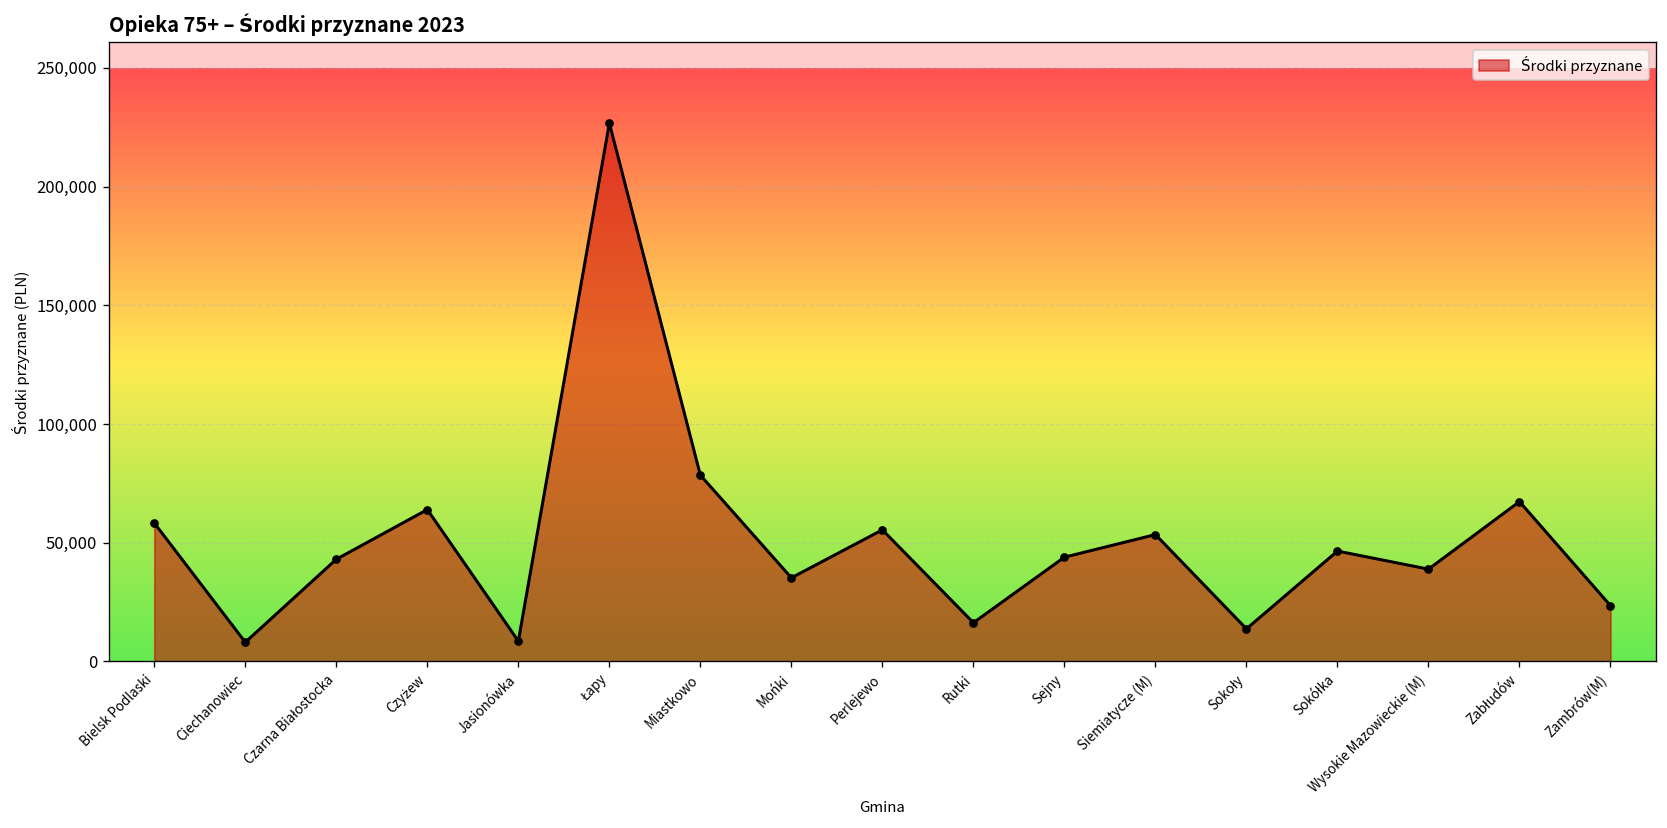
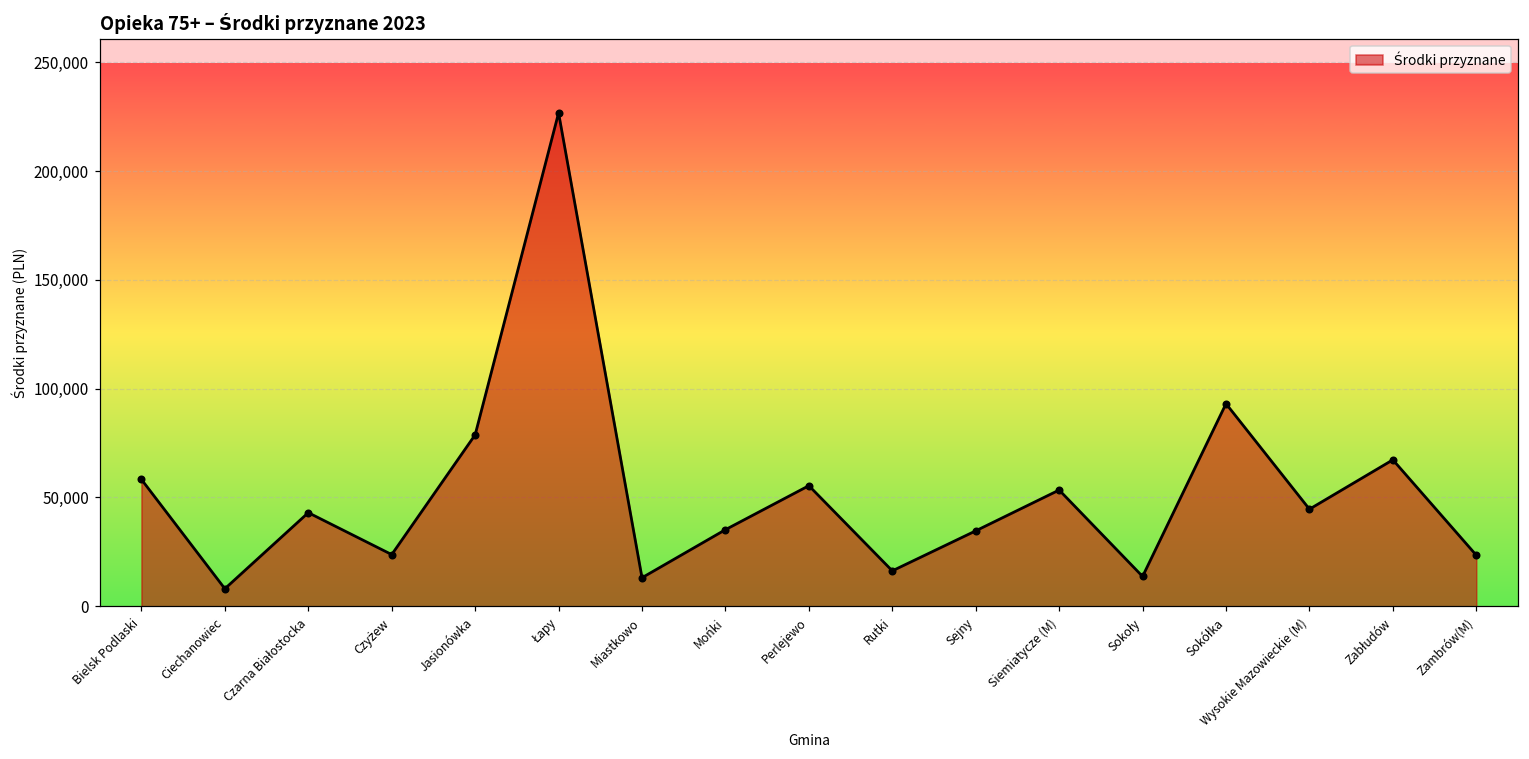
Czyżew: 64,000 -> 24,000
Jasionówka: 9,000 -> 79,000
Miastkowo: 78,000 -> 13,000
Sejny: 44,000 -> 35,000
Sokółka: 46,000 -> 93,000
Wysokie Mazowieckie (M): 39,000 -> 45,000
